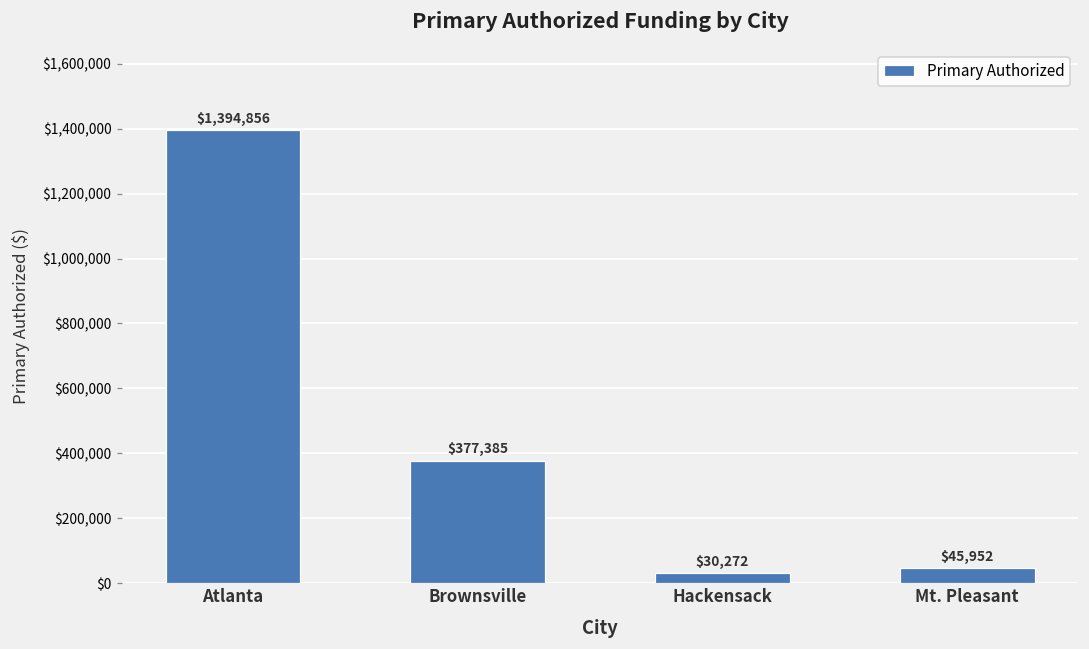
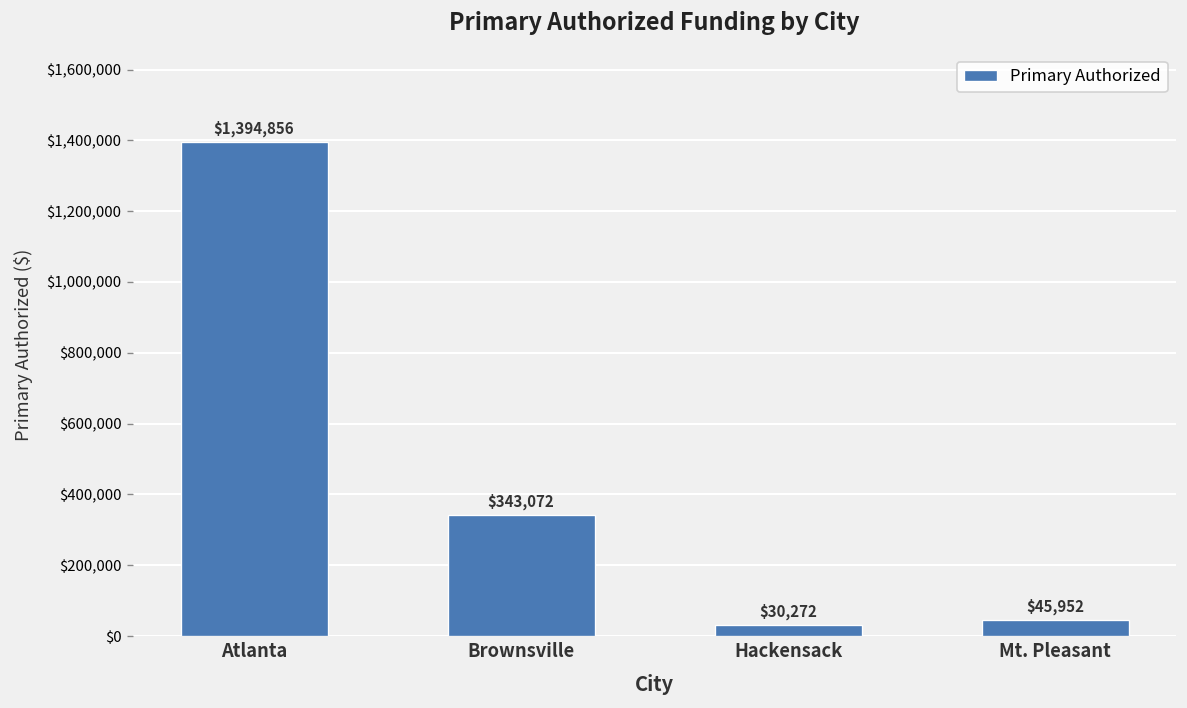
Brownsville: $377,385 -> $343,072
